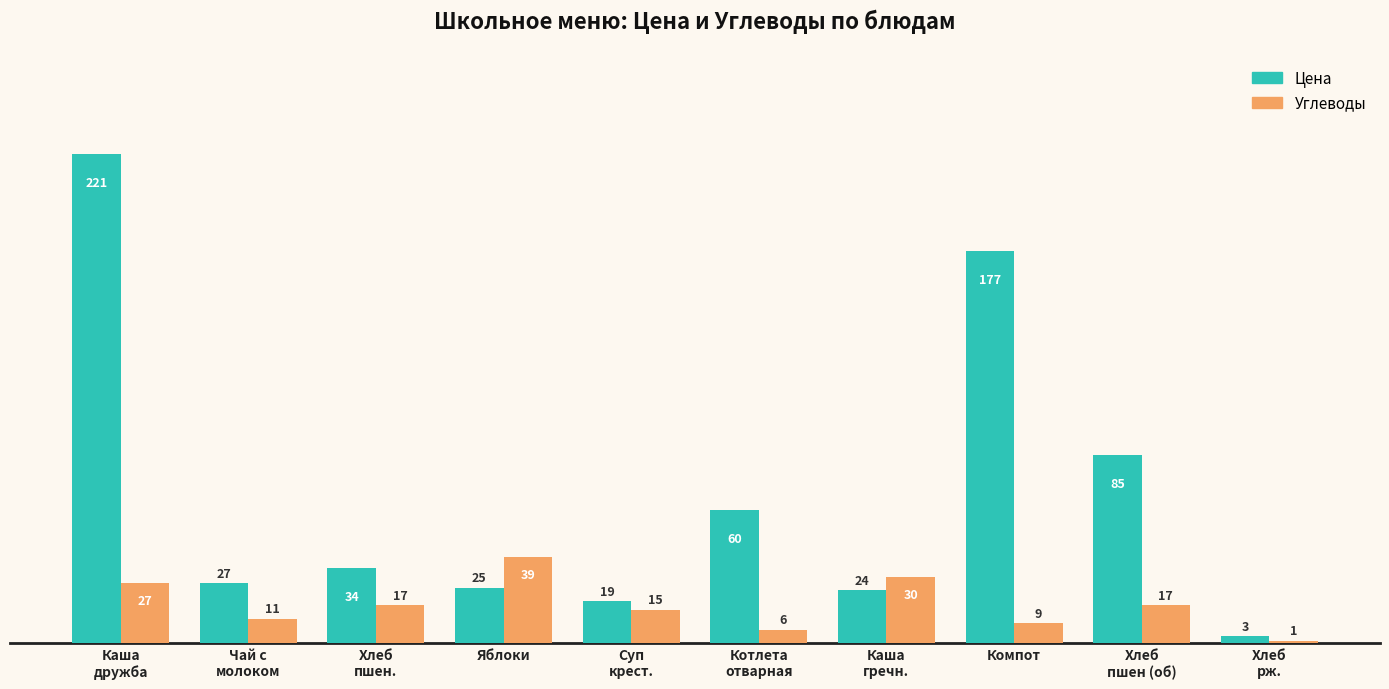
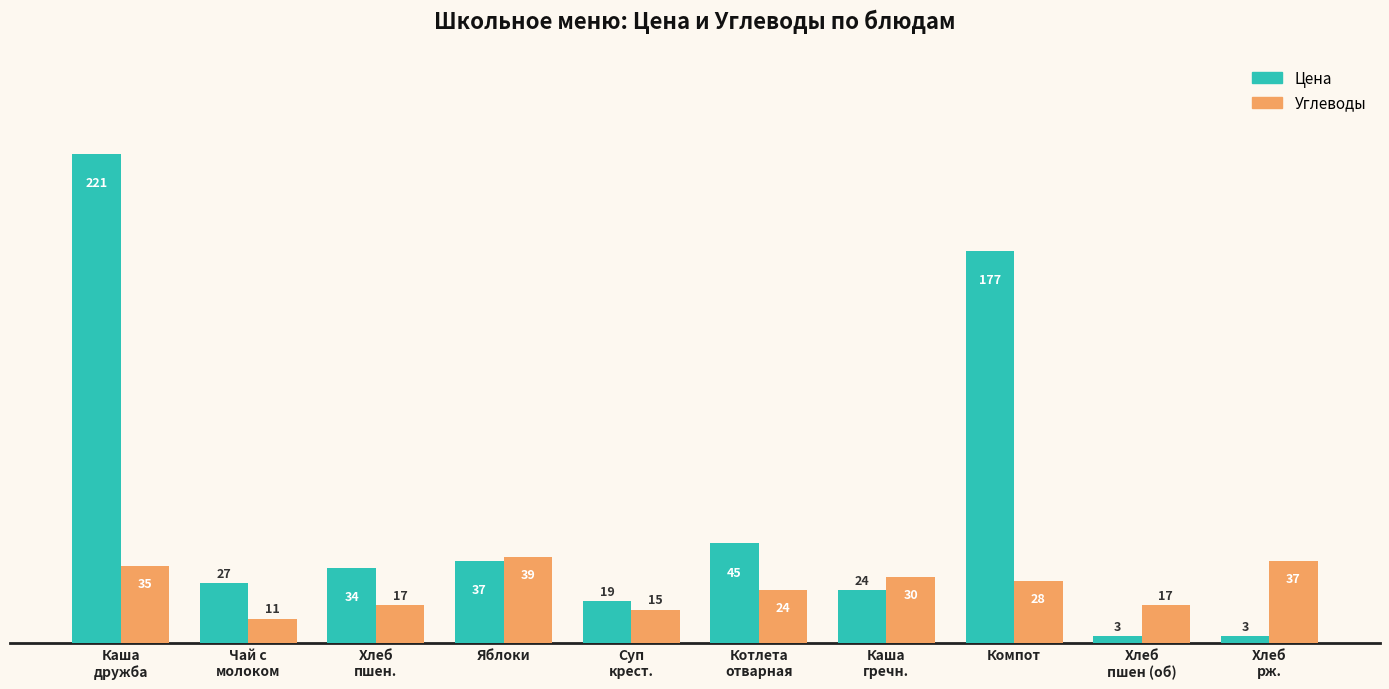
Углеводы, Каша дружба: 27 -> 35
Цена, Яблоки: 25 -> 37
Цена, Котлета отварная: 60 -> 45
Углеводы, Котлета отварная: 6 -> 24
Углеводы, Компот: 9 -> 28
Цена, Хлеб пшен (об): 85 -> 3
Углеводы, Хлеб рж.: 1 -> 37
